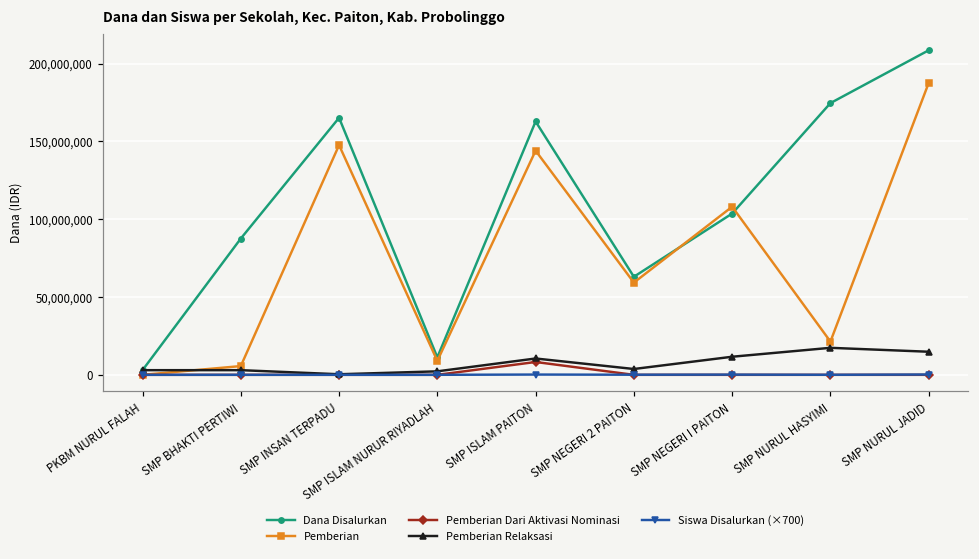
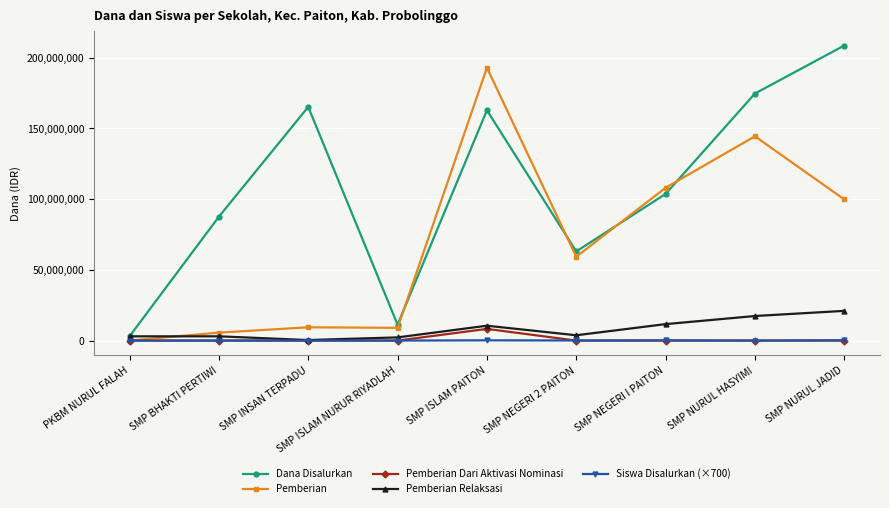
Pemberian, SMP INSAN TERPADU: 148,000,000 -> 9,000,000
Pemberian, SMP ISLAM PAITON: 144,000,000 -> 193,000,000
Pemberian, SMP NURUL HASYIMI: 21,000,000 -> 144,000,000
Pemberian, SMP NURUL JADID: 188,000,000 -> 100,000,000
Pemberian Relaksasi, SMP NURUL JADID: 15,000,000 -> 21,000,000
